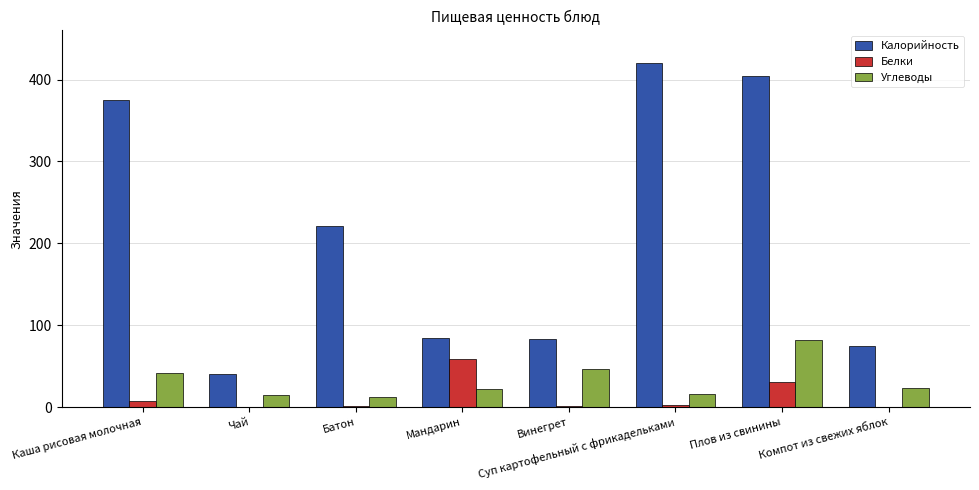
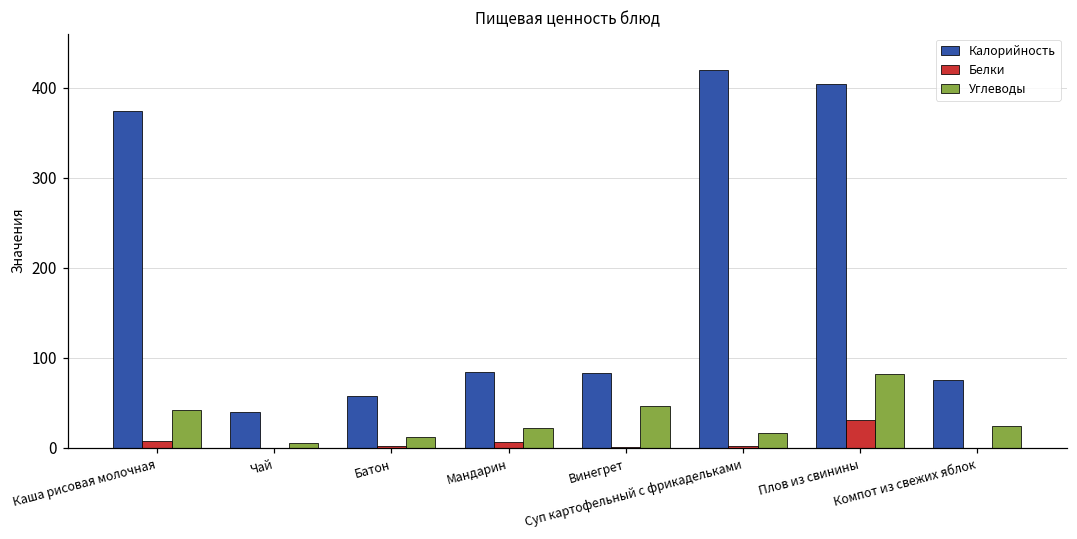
Углеводы, Чай: 10 -> 0
Калорийность, Батон: 220 -> 60
Белки, Мандарин: 60 -> 10
